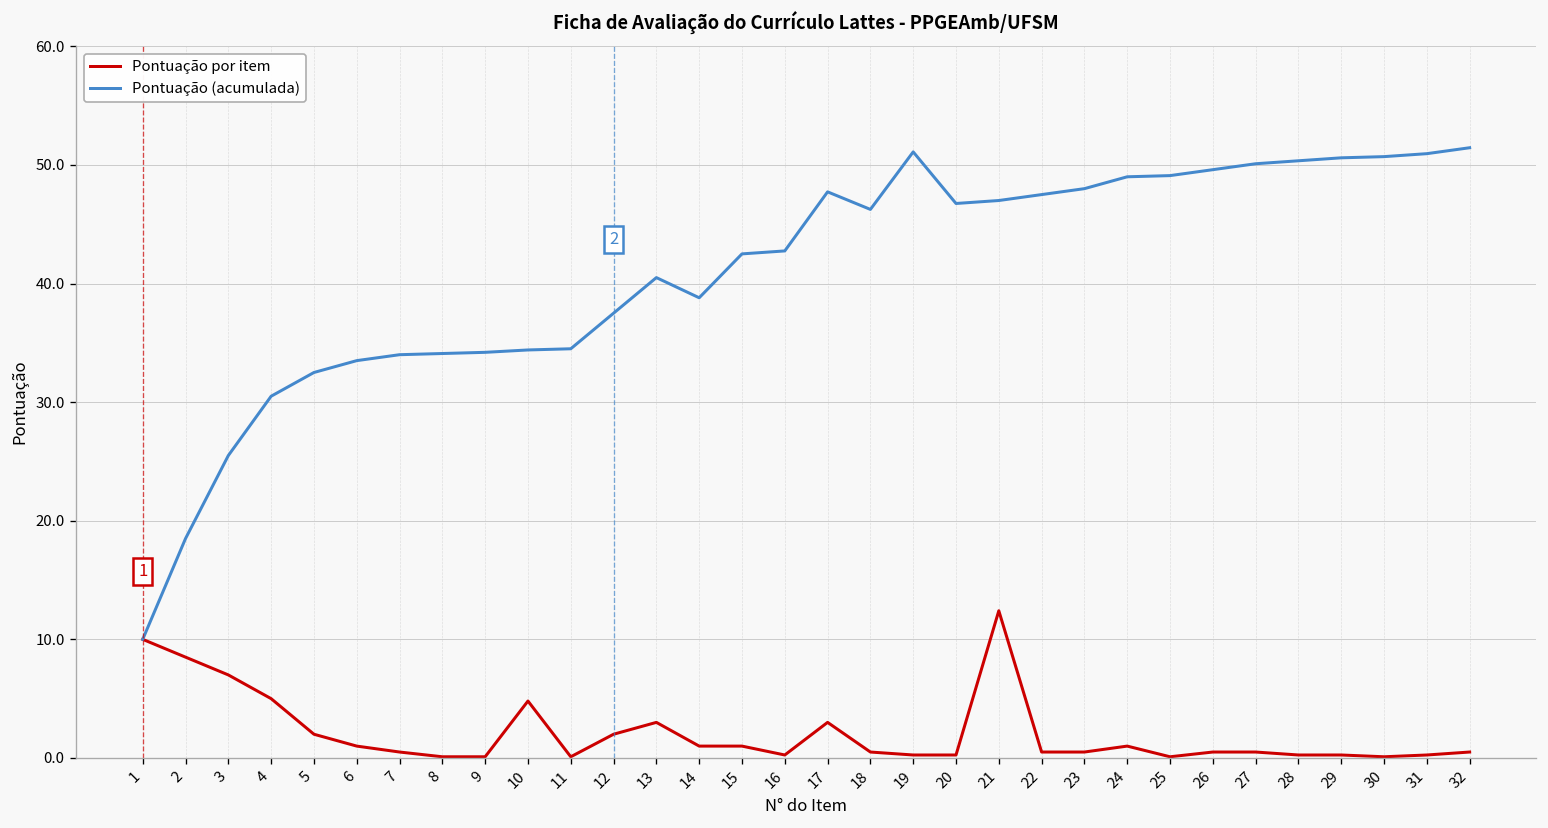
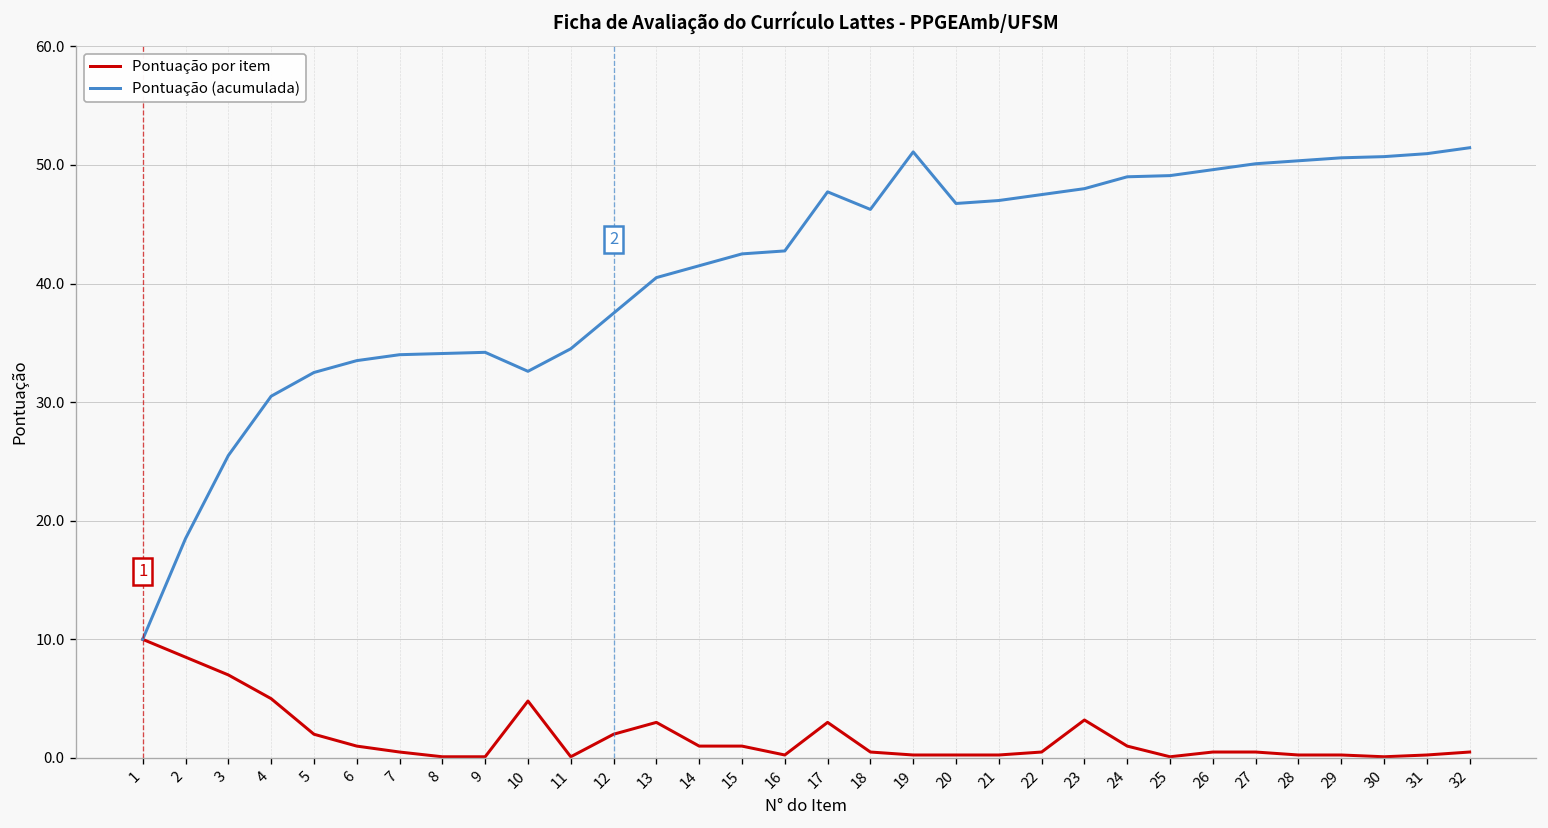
Pontuação (acumulada), 10: 34 -> 33
Pontuação (acumulada), 14: 39 -> 42
Pontuação por item, 21: 12 -> 0
Pontuação por item, 23: 1 -> 3
